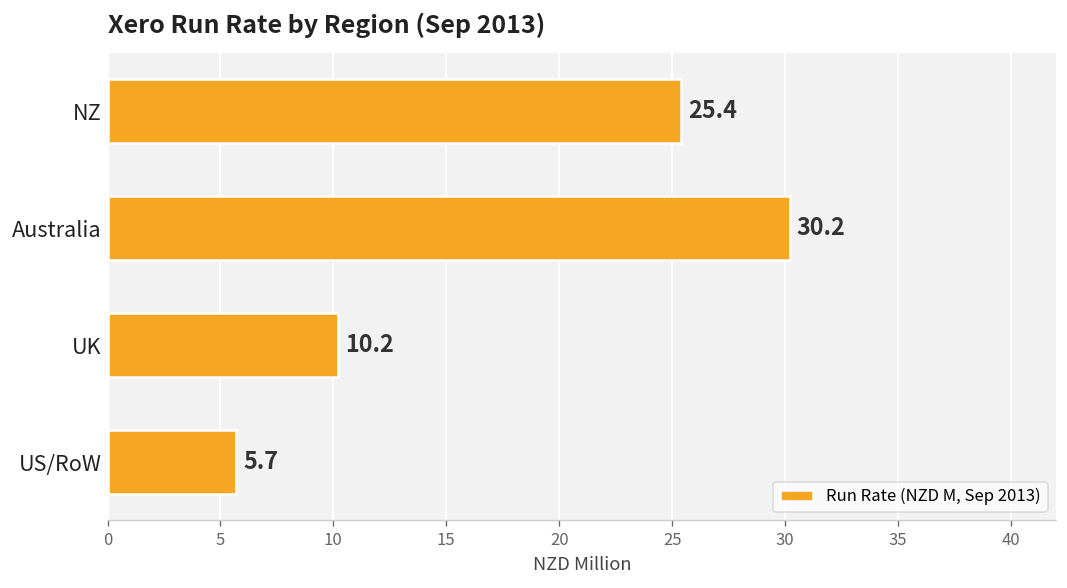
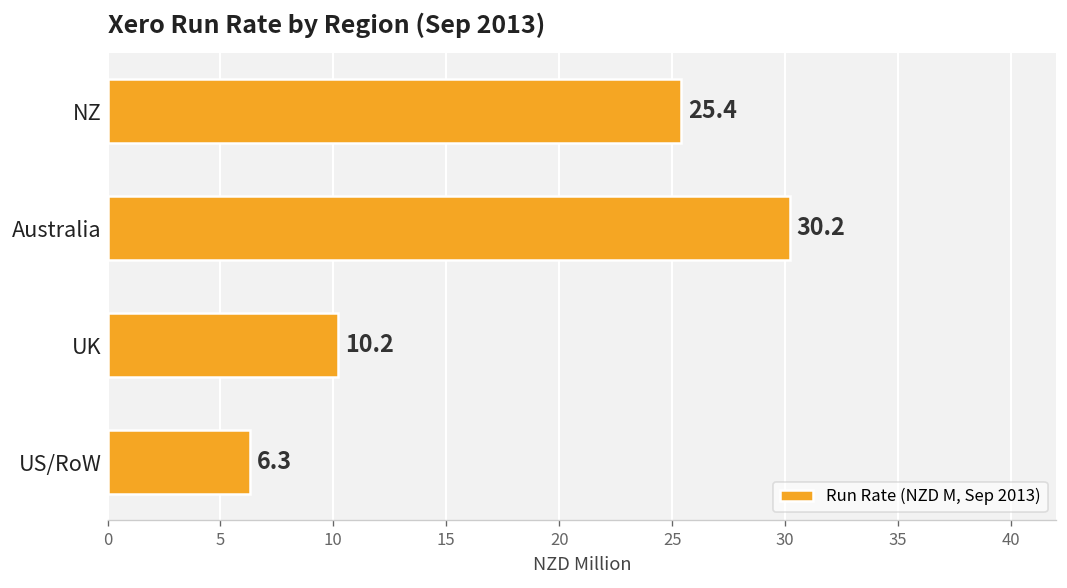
US/RoW: 5.7 -> 6.3
